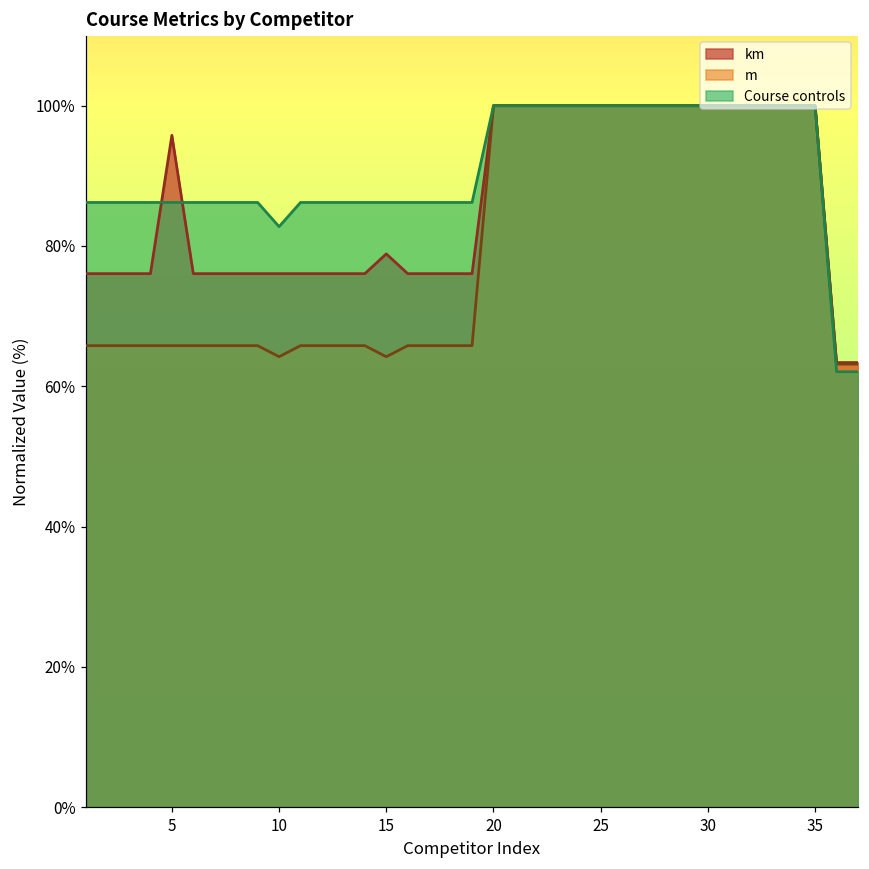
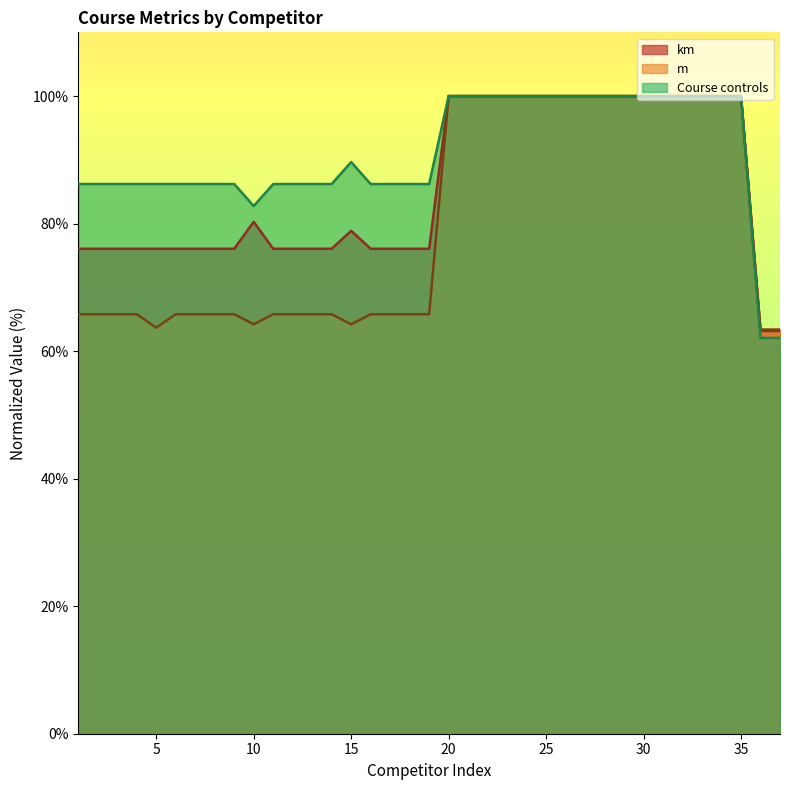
km, 5: 96% -> 76%
m, 5: 66% -> 64%
km, 10: 76% -> 80%
Course controls, 15: 86% -> 90%
